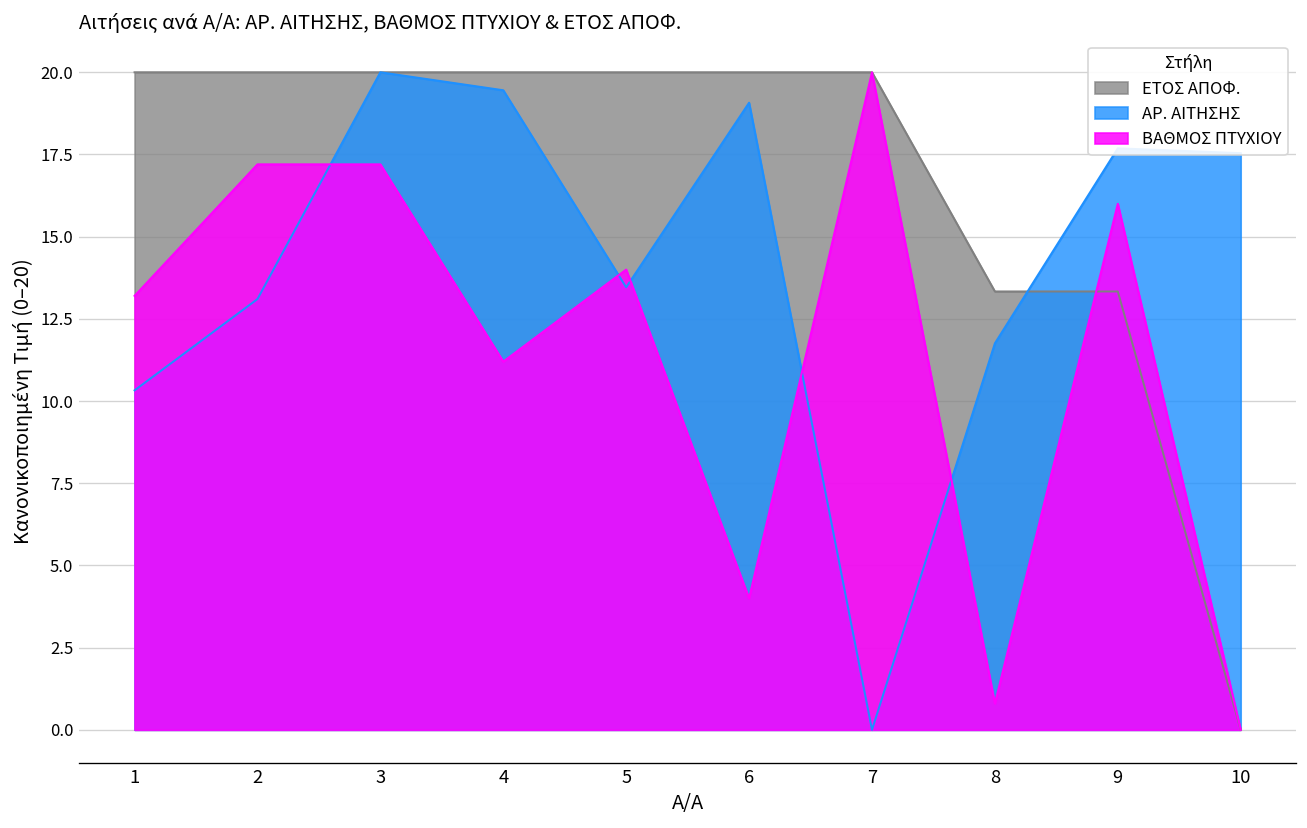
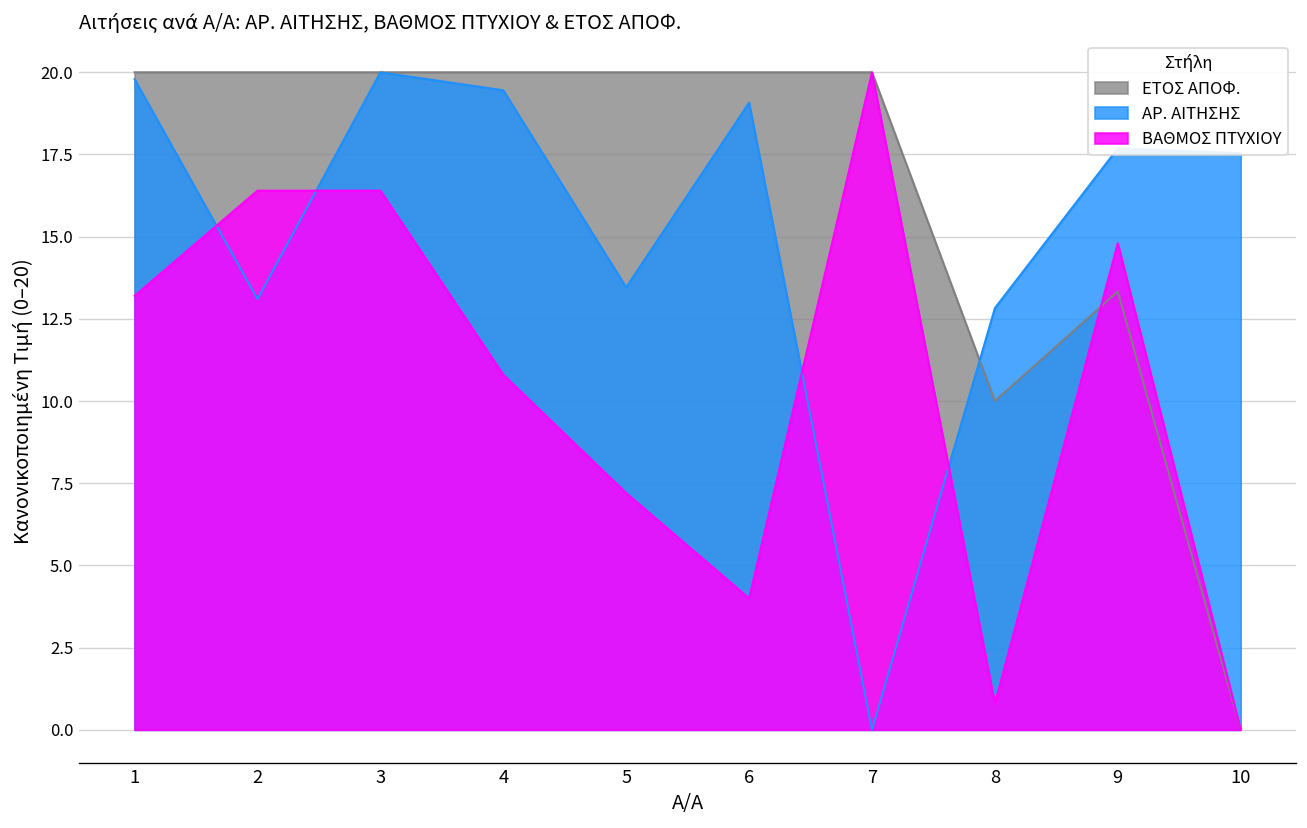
ΑΡ. ΑΙΤΗΣΗΣ, 1: 10.3 -> 19.8
ΒΑΘΜΟΣ ΠΤΥΧΙΟΥ, 2: 17.2 -> 16.4
ΒΑΘΜΟΣ ΠΤΥΧΙΟΥ, 3: 17.2 -> 16.4
ΒΑΘΜΟΣ ΠΤΥΧΙΟΥ, 4: 11.2 -> 10.8
ΒΑΘΜΟΣ ΠΤΥΧΙΟΥ, 5: 14.0 -> 7.2
ΕΤΟΣ ΑΠΟΦ., 8: 13.3 -> 10.0
ΑΡ. ΑΙΤΗΣΗΣ, 8: 11.8 -> 12.8
ΒΑΘΜΟΣ ΠΤΥΧΙΟΥ, 9: 16.0 -> 14.8
